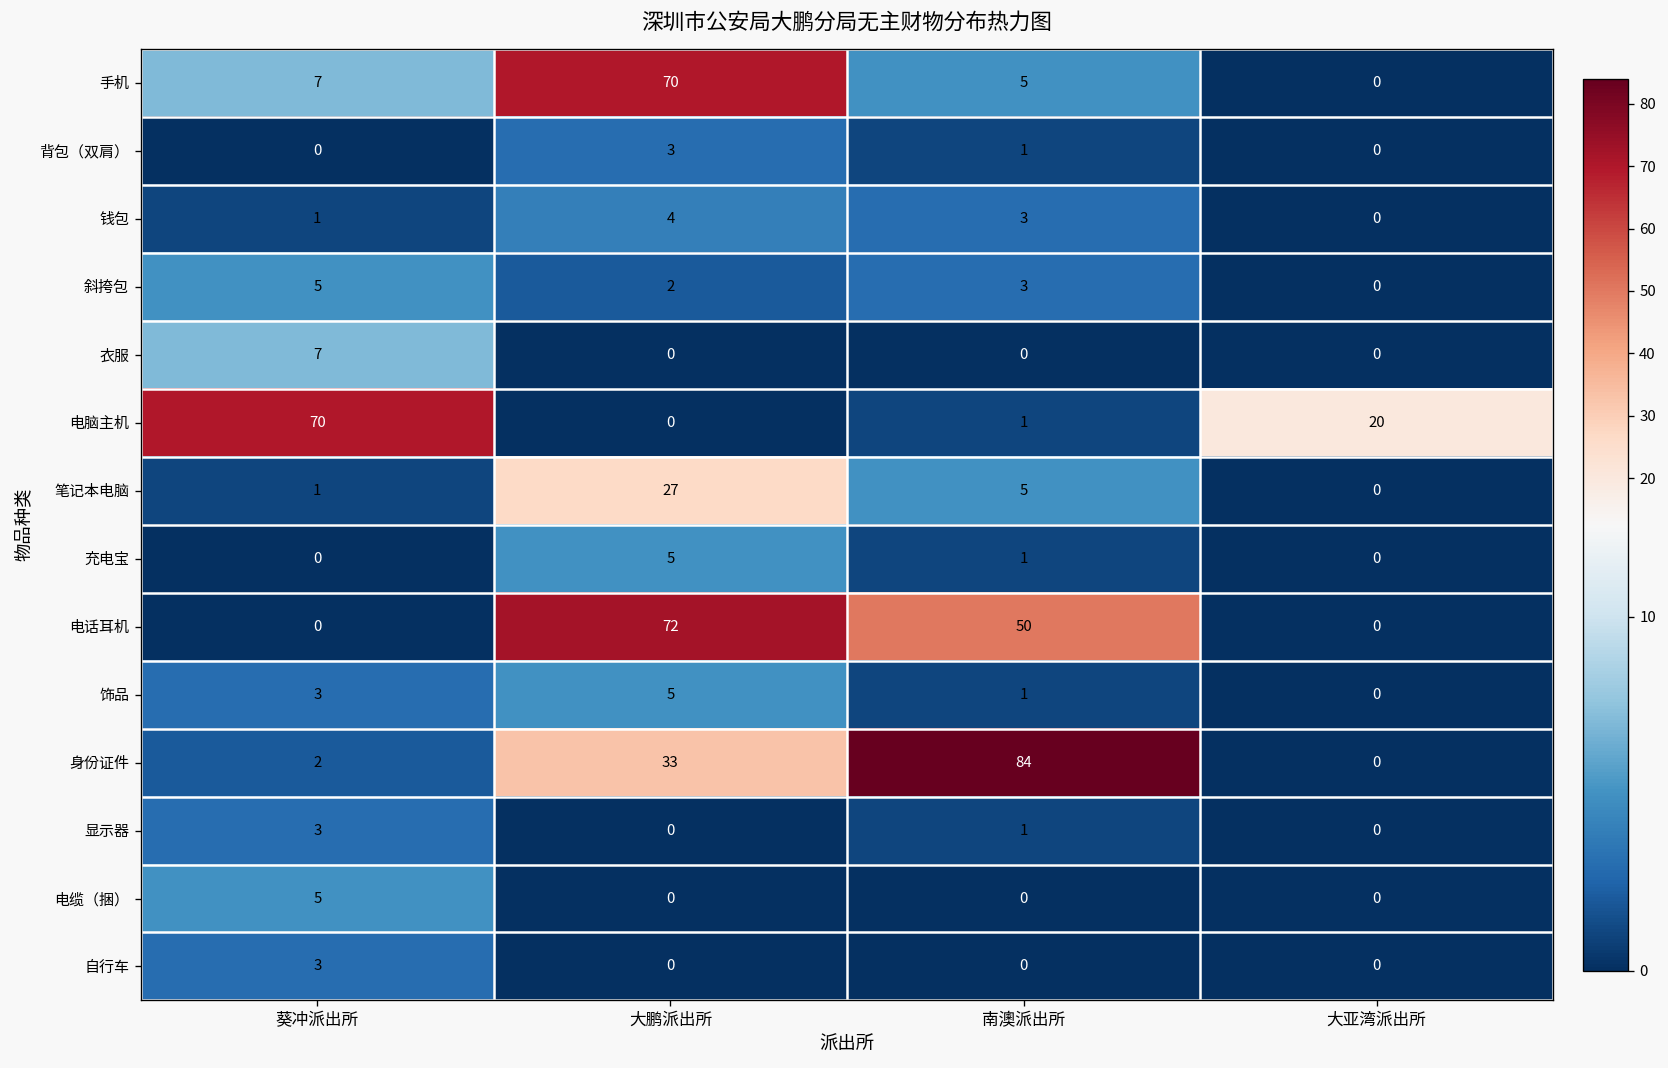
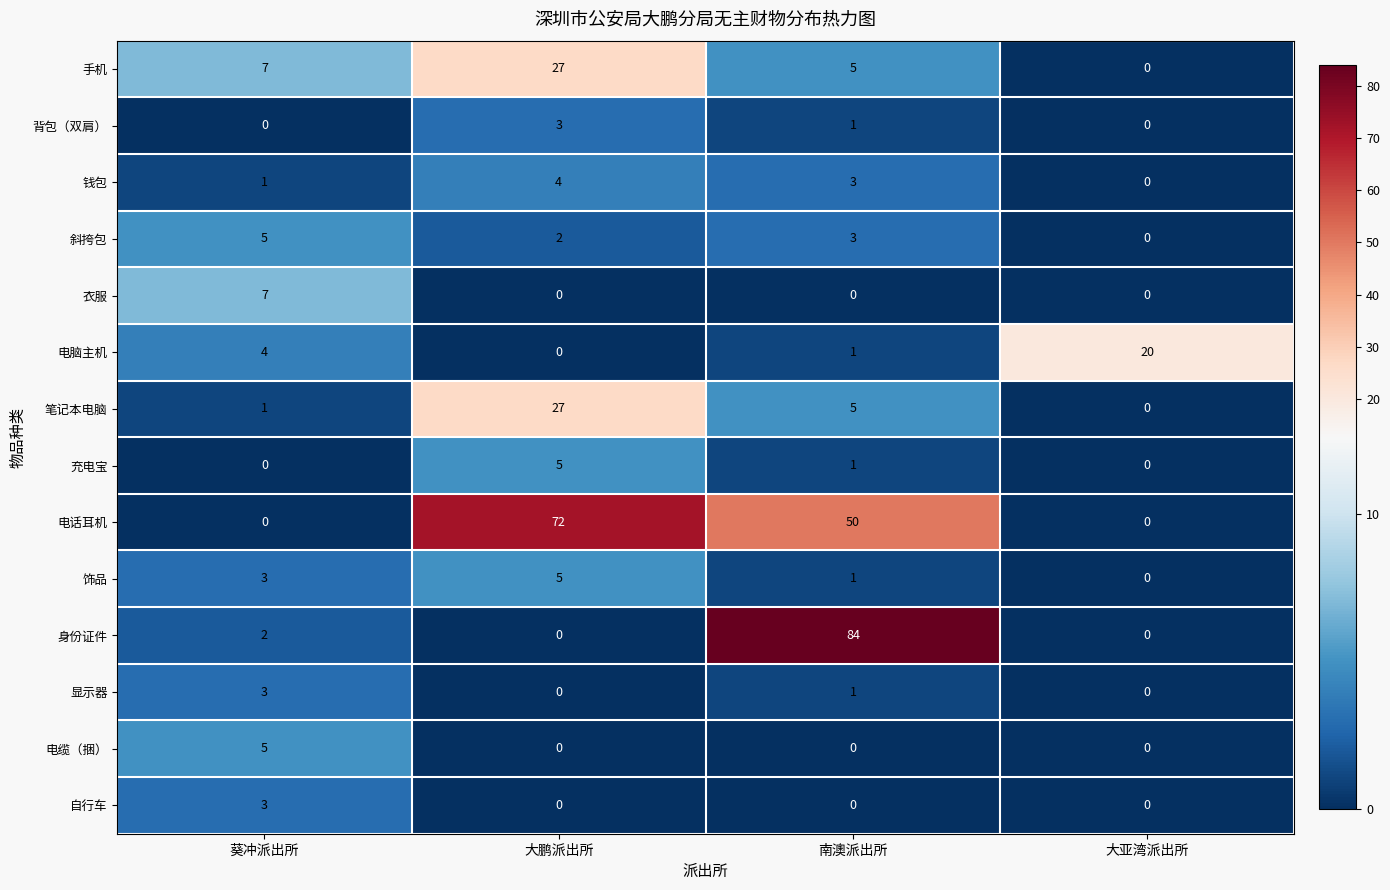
手机, 大鹏派出所: 70 -> 27
电脑主机, 葵冲派出所: 70 -> 4
身份证件, 大鹏派出所: 33 -> 0
